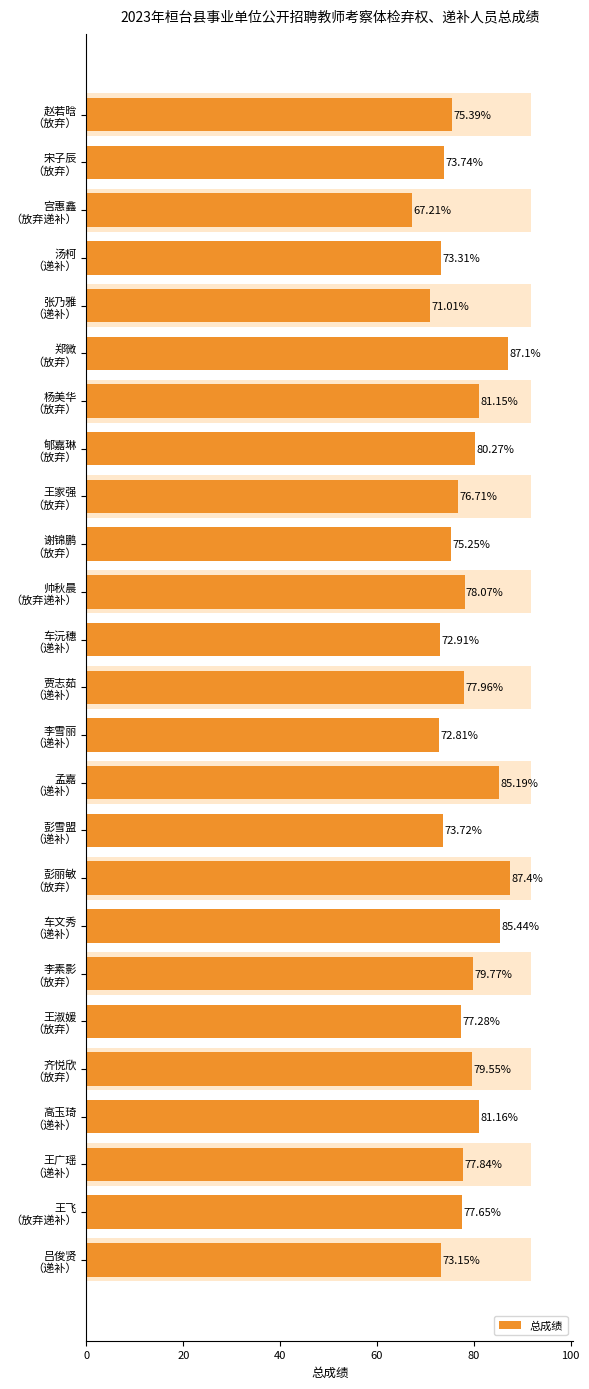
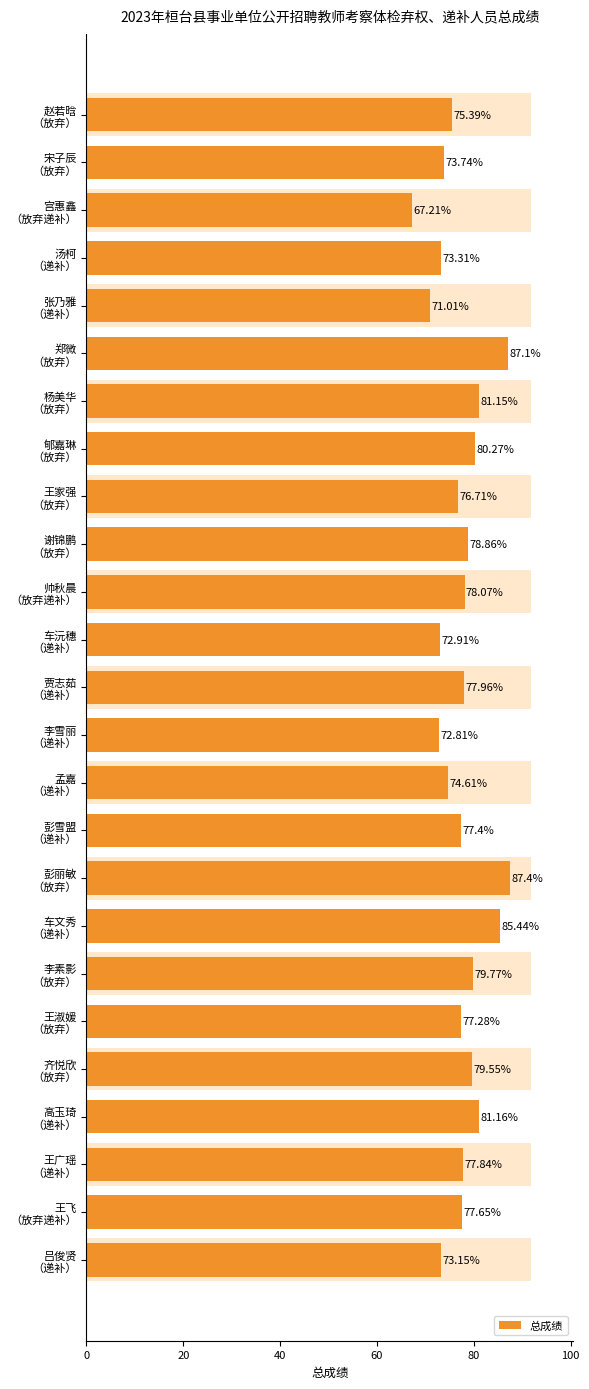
总成绩, 谢锦鹏 （放弃）: 75.25% -> 78.86%
总成绩, 孟嘉 （递补）: 85.19% -> 74.61%
总成绩, 彭雪盟 （递补）: 73.72% -> 77.4%
